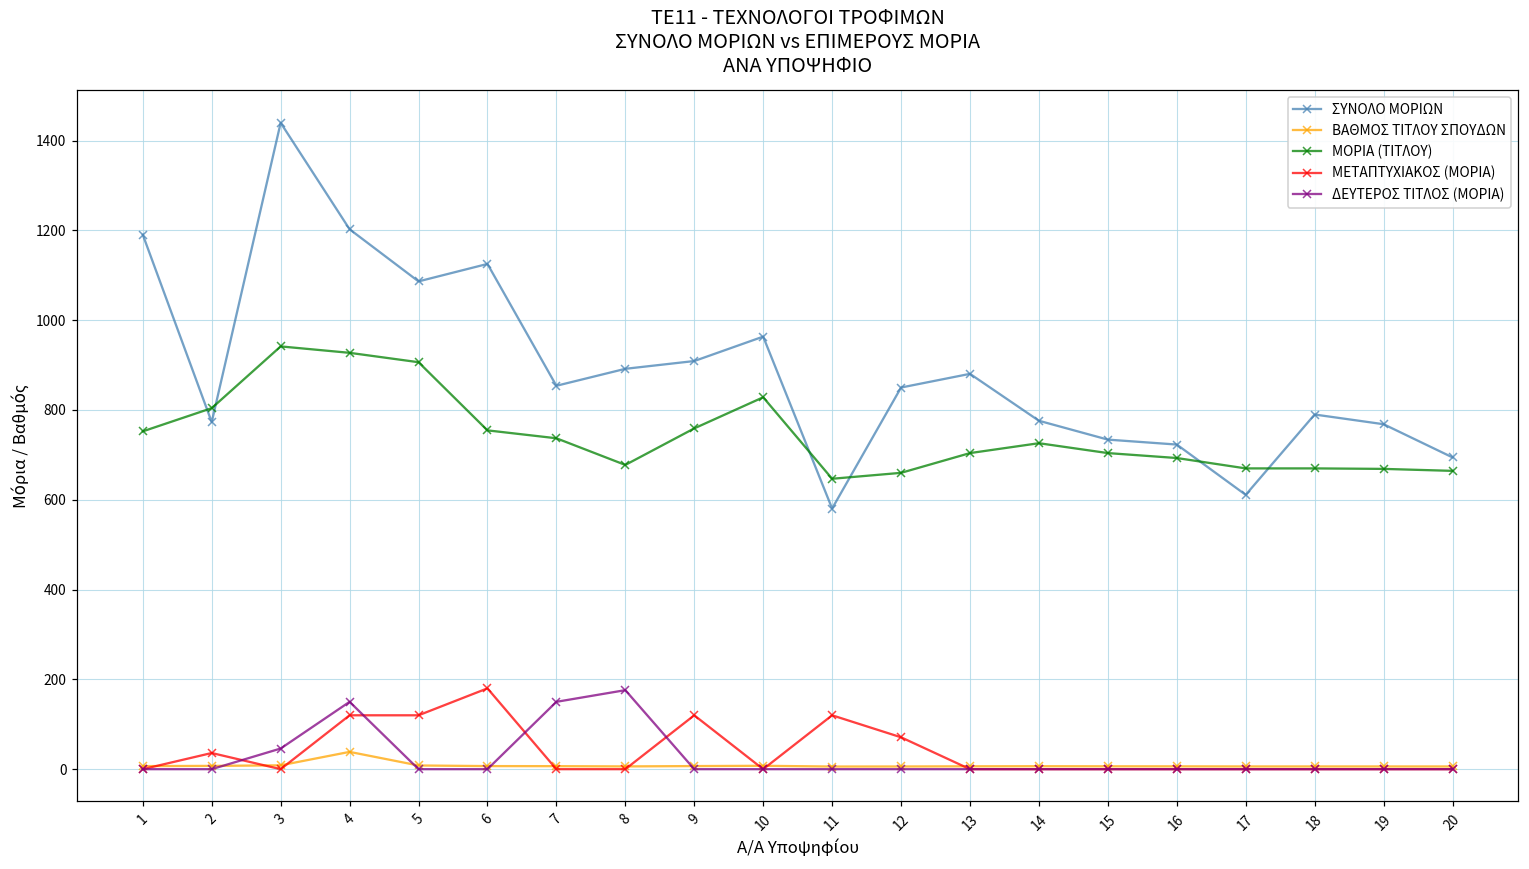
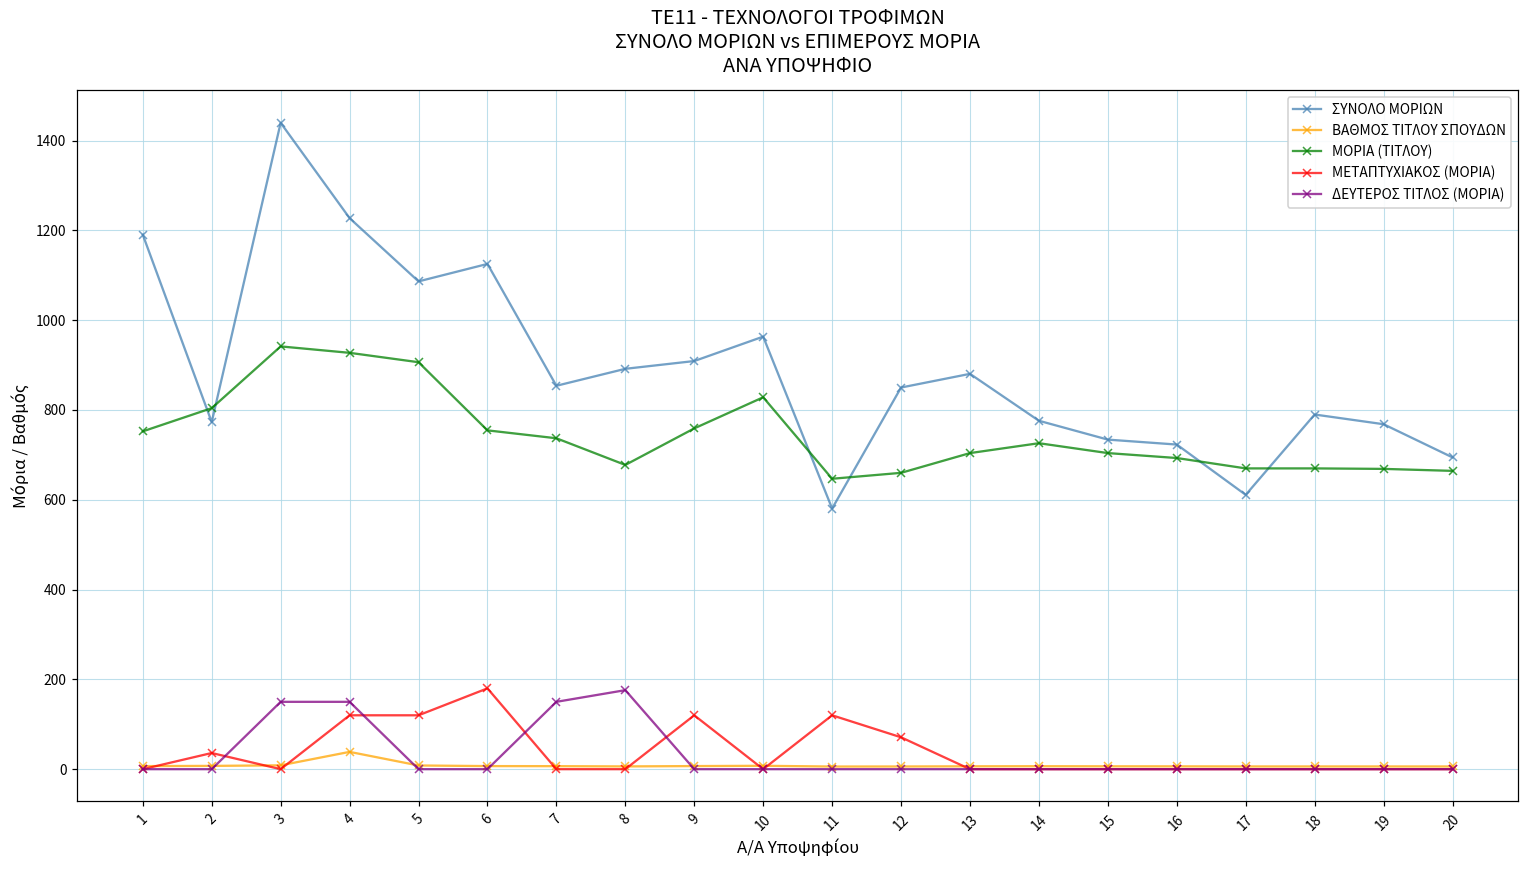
ΔΕΥΤΕΡΟΣ ΤΙΤΛΟΣ (ΜΟΡΙΑ), 3: 50 -> 150
ΣΥΝΟΛΟ ΜΟΡΙΩΝ, 4: 1200 -> 1230
